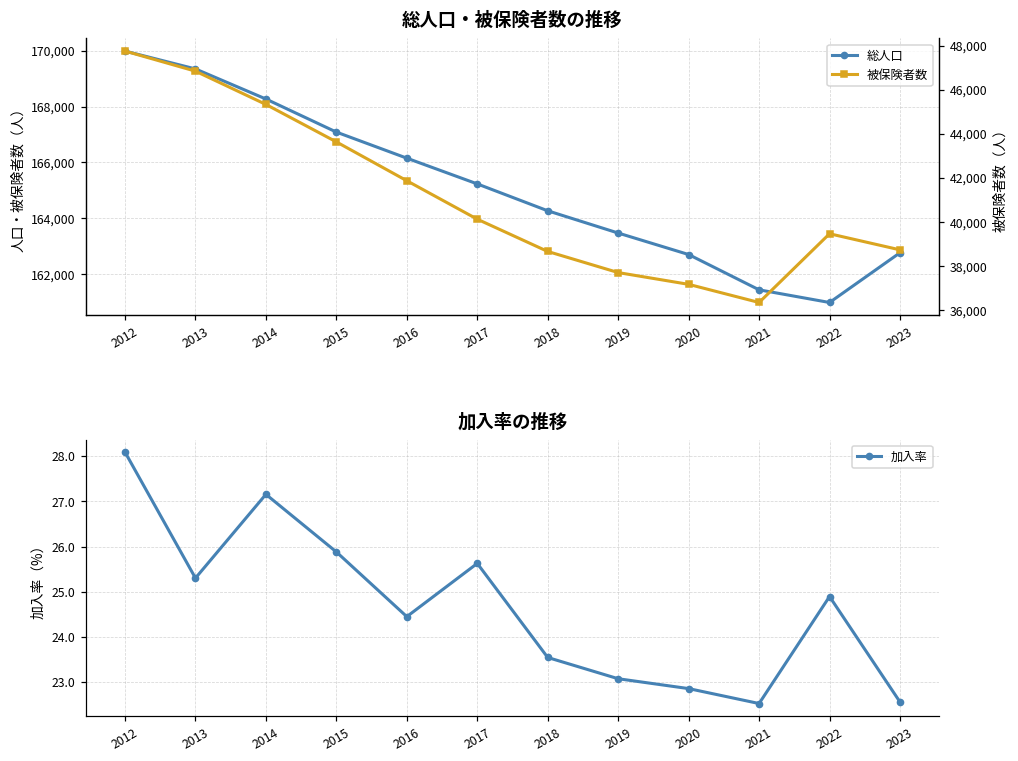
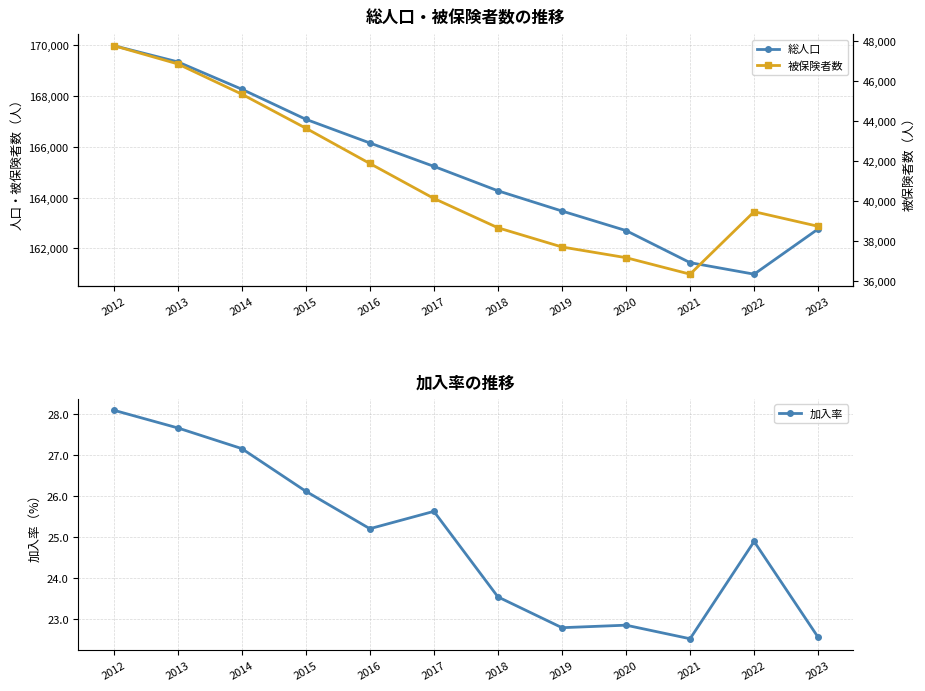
加入率の推移, 2013: 25.3 -> 27.7
加入率の推移, 2015: 25.9 -> 26.1
加入率の推移, 2016: 24.4 -> 25.2
加入率の推移, 2019: 23.1 -> 22.8
